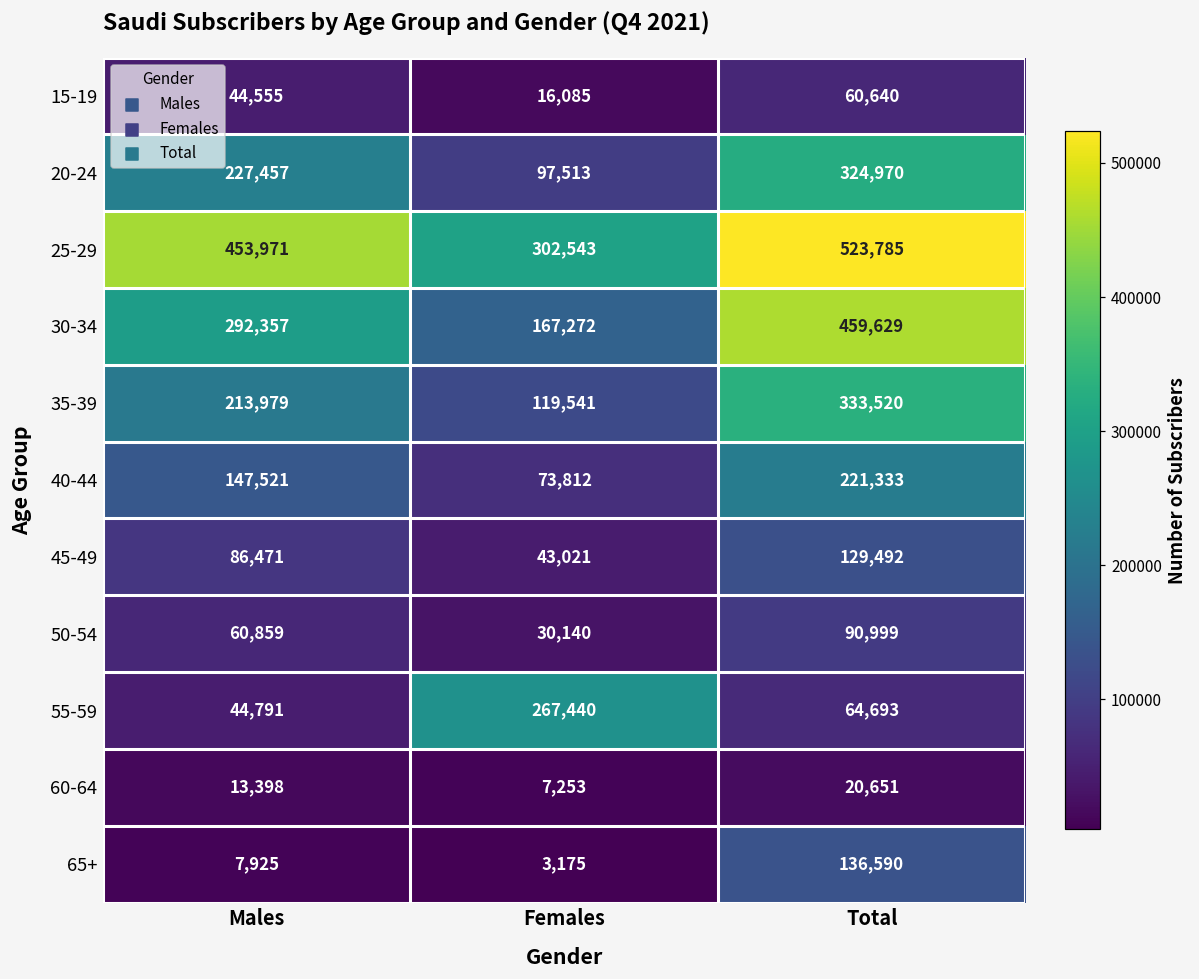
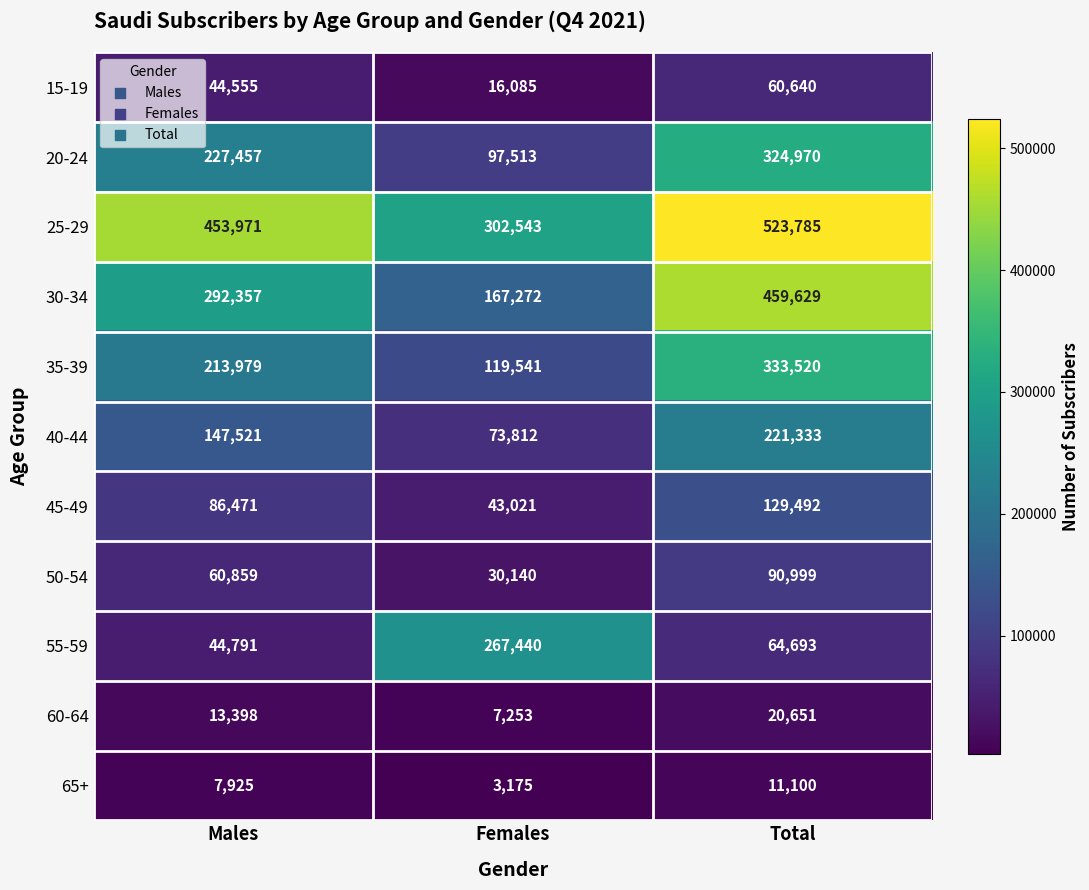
65+, Total: 136,590 -> 11,100
